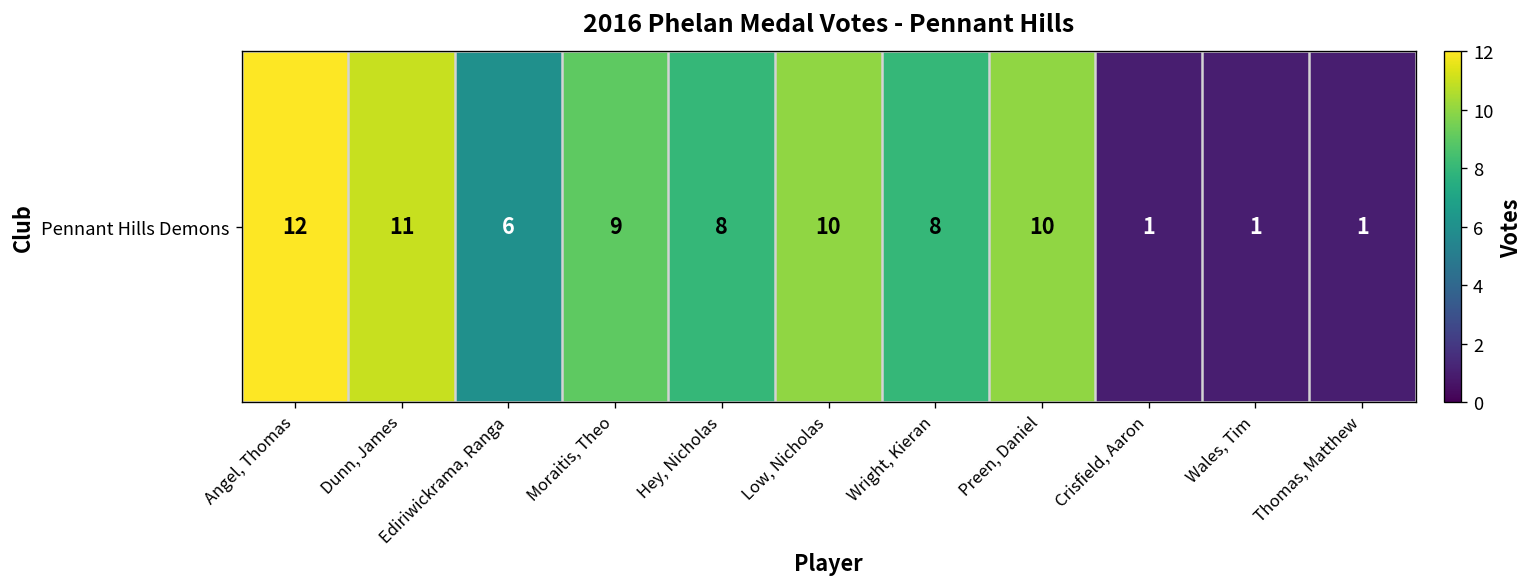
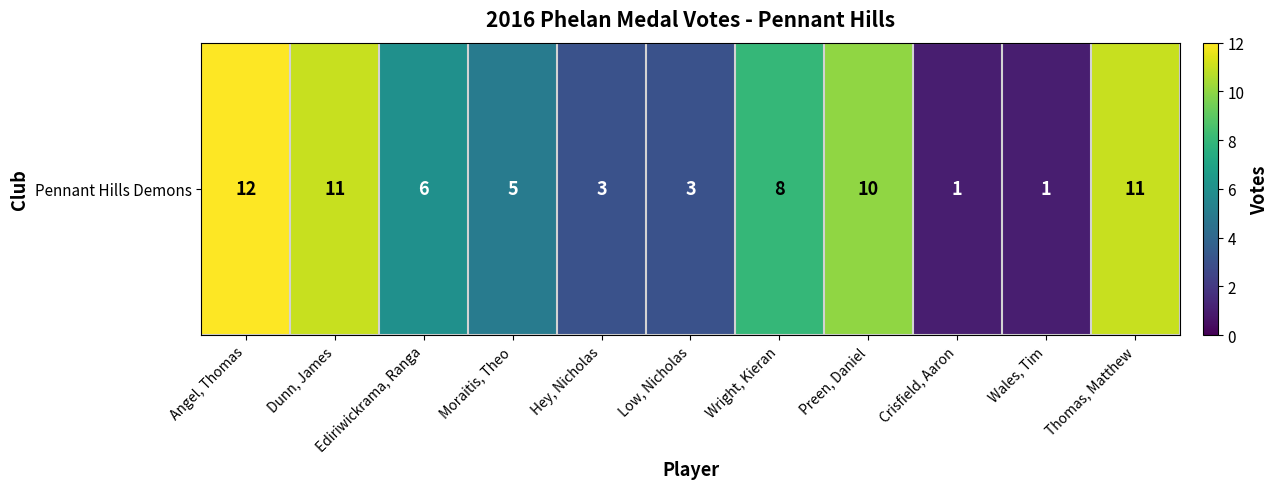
Pennant Hills Demons, Moraitis, Theo: 9 -> 5
Pennant Hills Demons, Hey, Nicholas: 8 -> 3
Pennant Hills Demons, Low, Nicholas: 10 -> 3
Pennant Hills Demons, Thomas, Matthew: 1 -> 11
